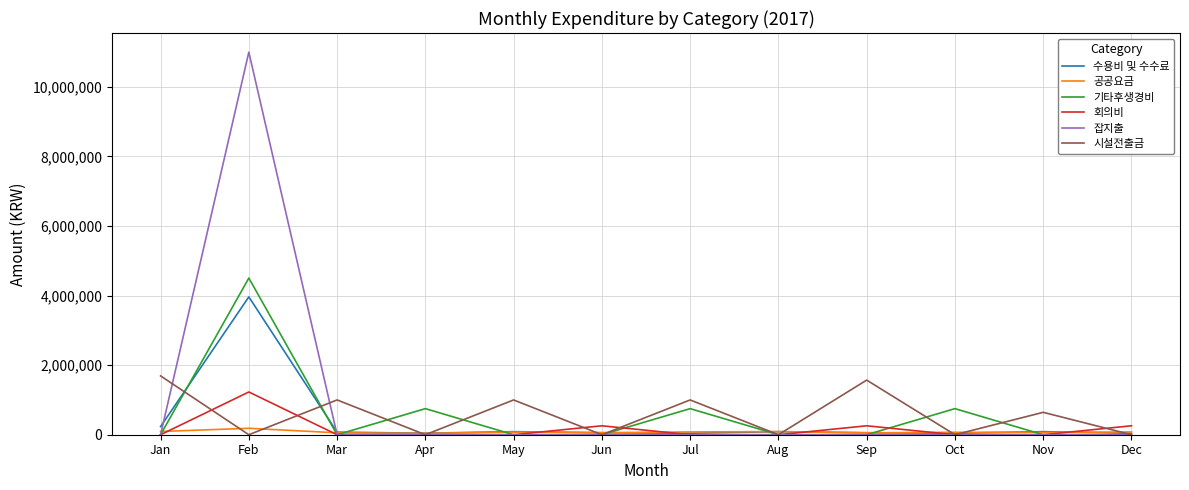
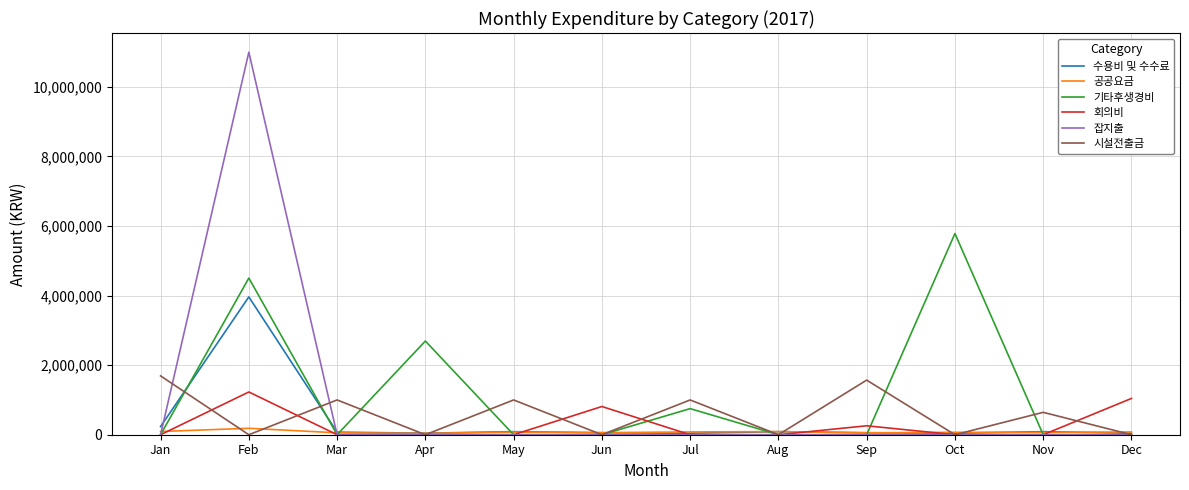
기타후생경비, Apr: 800,000 -> 2,700,000
회의비, Jun: 300,000 -> 800,000
기타후생경비, Oct: 800,000 -> 5,800,000
회의비, Dec: 300,000 -> 1,000,000
